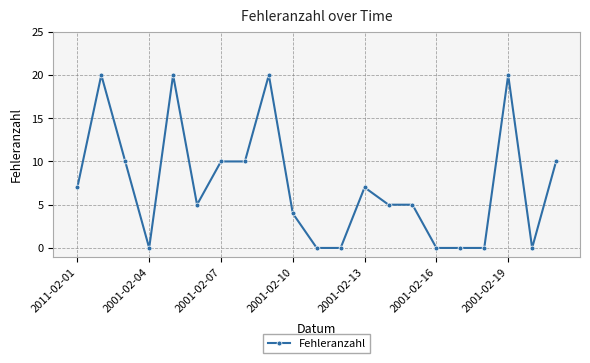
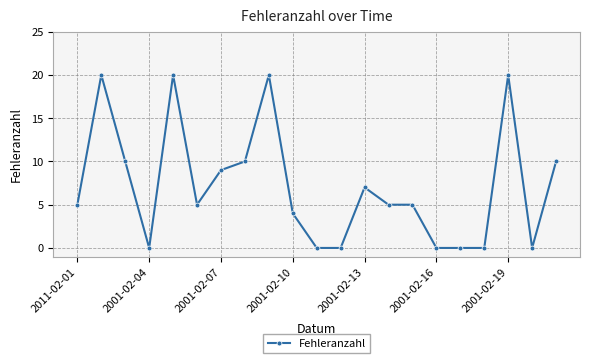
2011-02-01: 7 -> 5
2001-02-07: 10 -> 9
